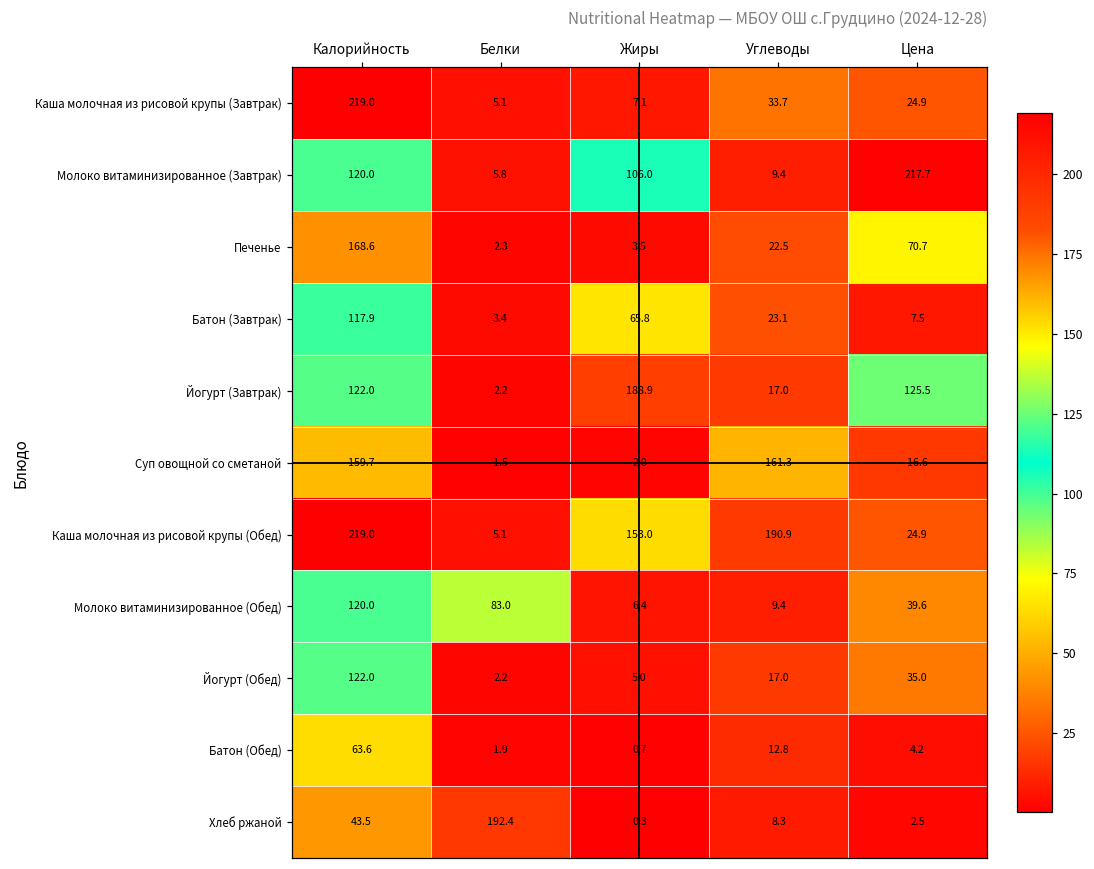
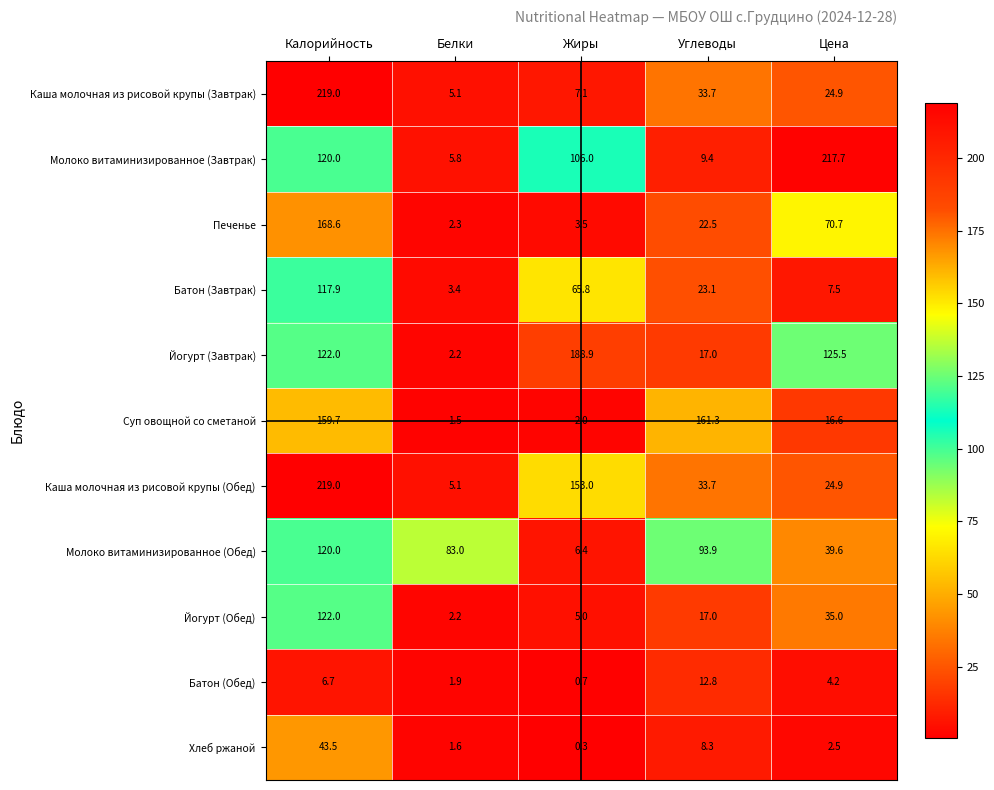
Каша молочная из рисовой крупы (Обед), Углеводы: 190.9 -> 33.7
Молоко витаминизированное (Обед), Углеводы: 9.4 -> 93.9
Батон (Обед), Калорийность: 63.6 -> 6.7
Хлеб ржаной, Белки: 192.4 -> 1.6
